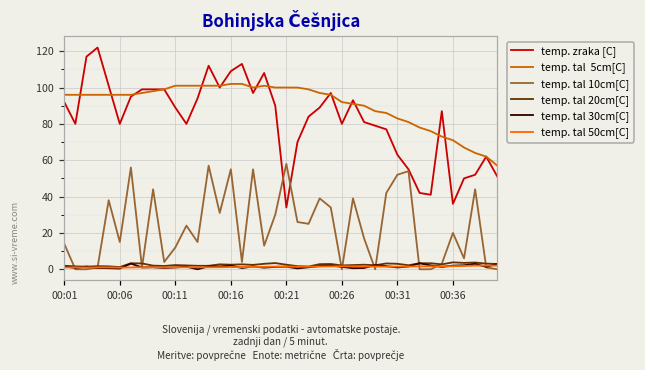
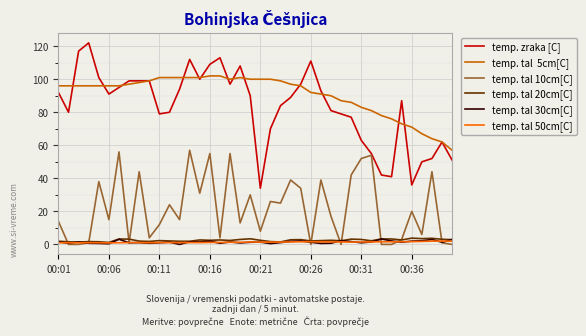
temp. zraka [C], 00:06: 80 -> 91
temp. zraka [C], 00:11: 89 -> 79
temp. tal 10cm[C], 00:21: 58 -> 8
temp. zraka [C], 00:26: 80 -> 111
